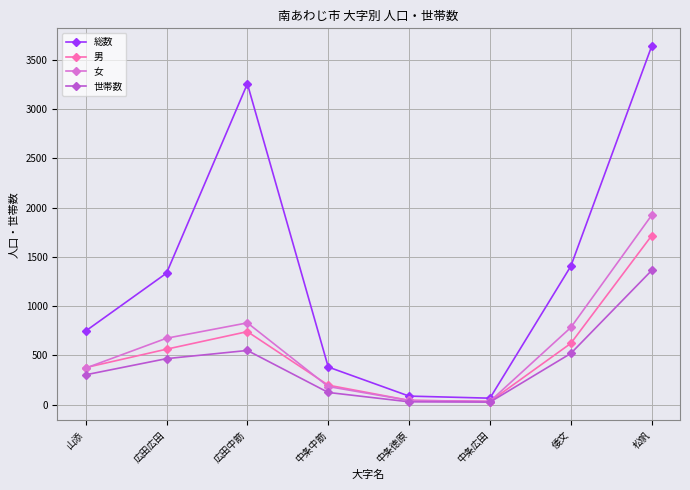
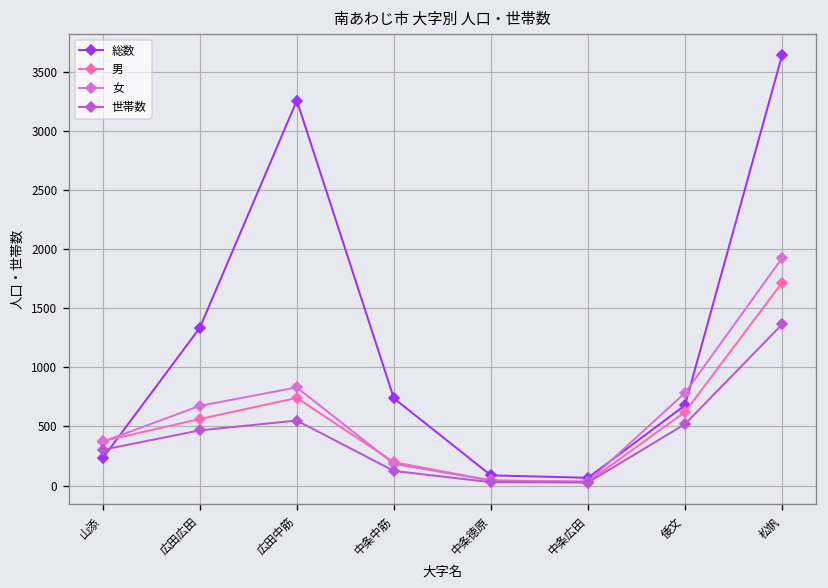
総数, 山添: 700 -> 200
総数, 中条中筋: 400 -> 700
総数, 倭文: 1400 -> 700
